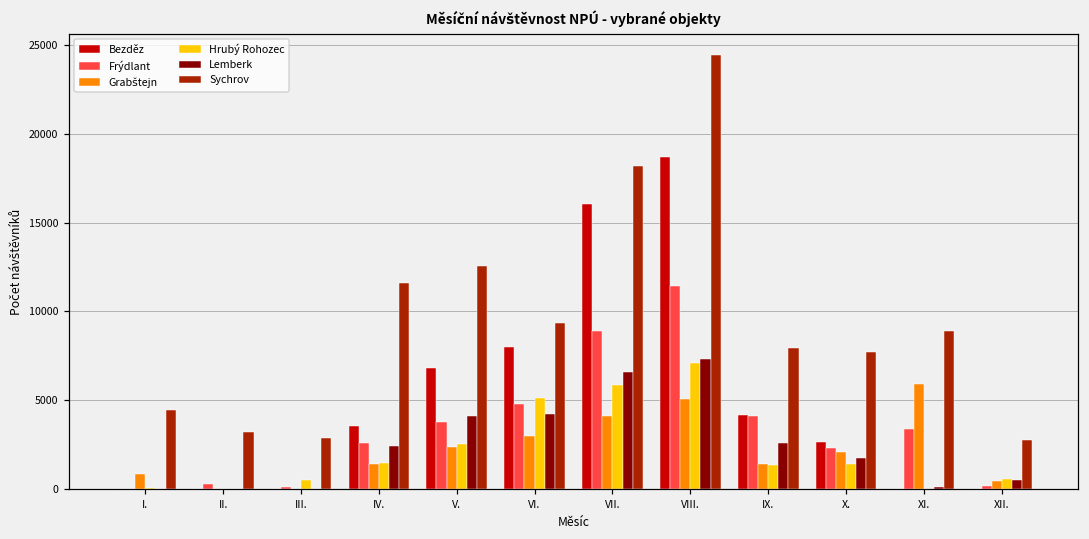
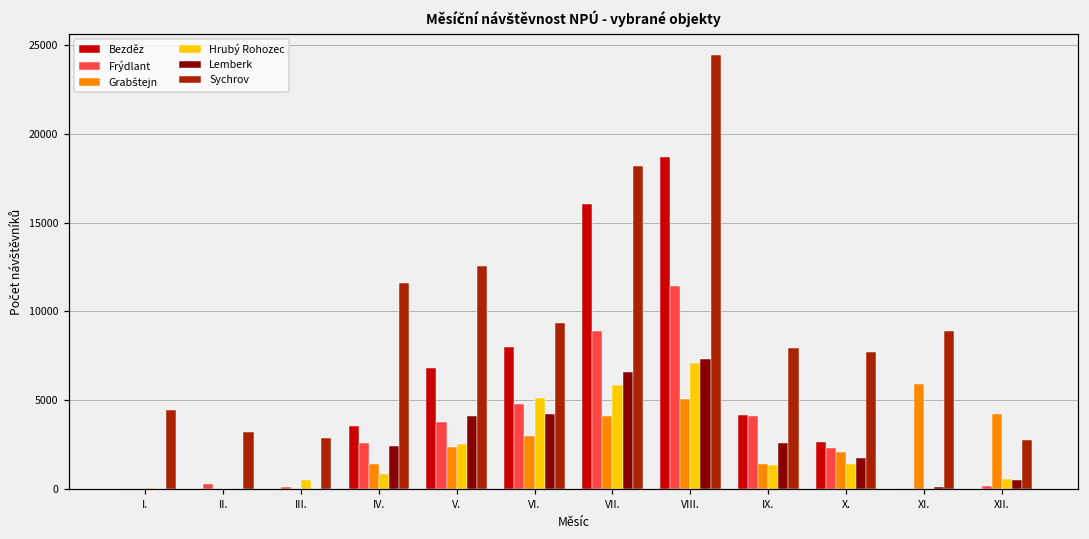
Grabštejn, I.: 900 -> 0
Hrubý Rohozec, IV.: 1400 -> 800
Frýdlant, XI.: 3400 -> 0
Grabštejn, XII.: 400 -> 4200
